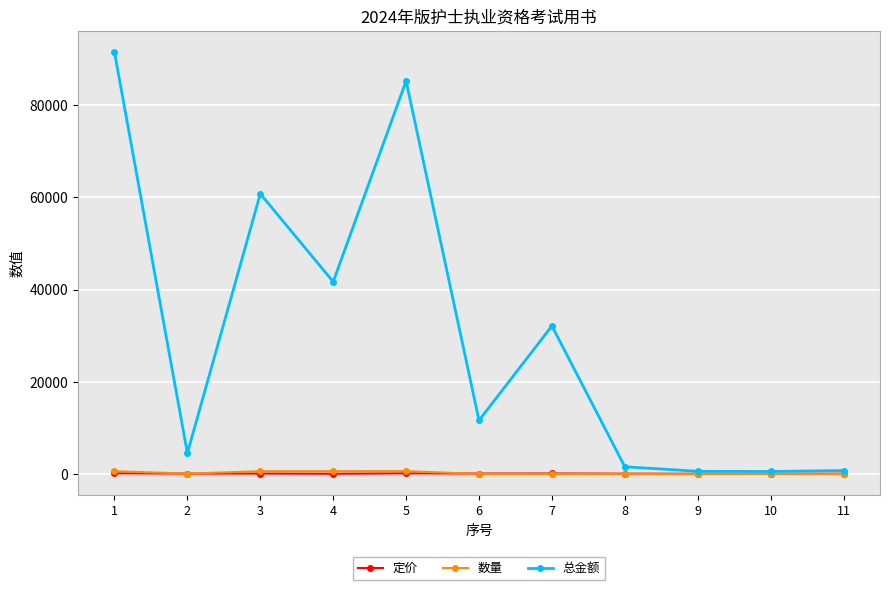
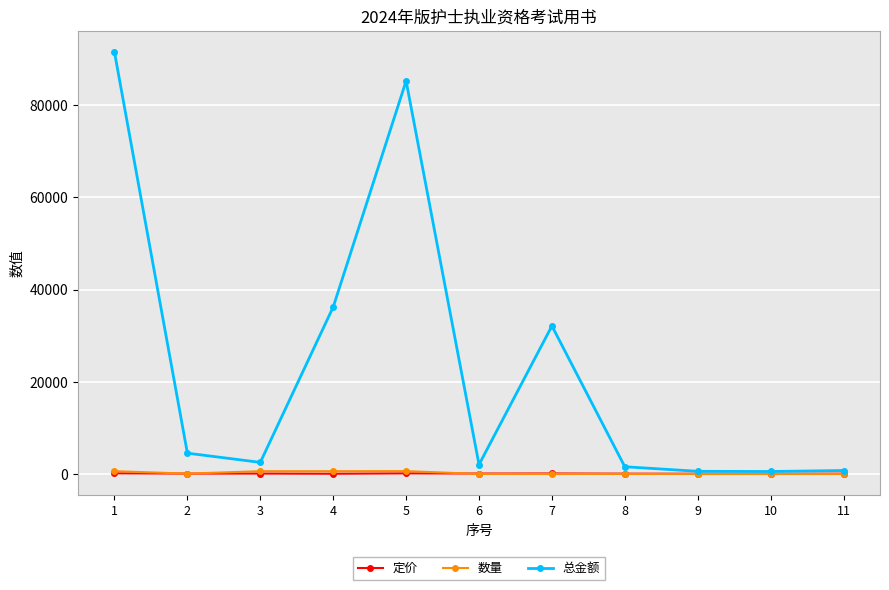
总金额, 3: 61000 -> 3000
总金额, 4: 42000 -> 36000
总金额, 6: 12000 -> 2000
